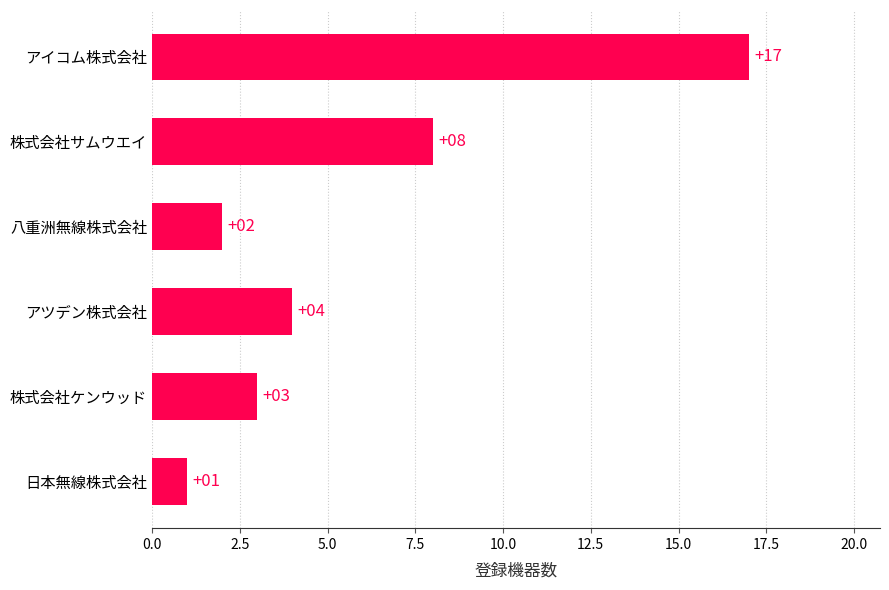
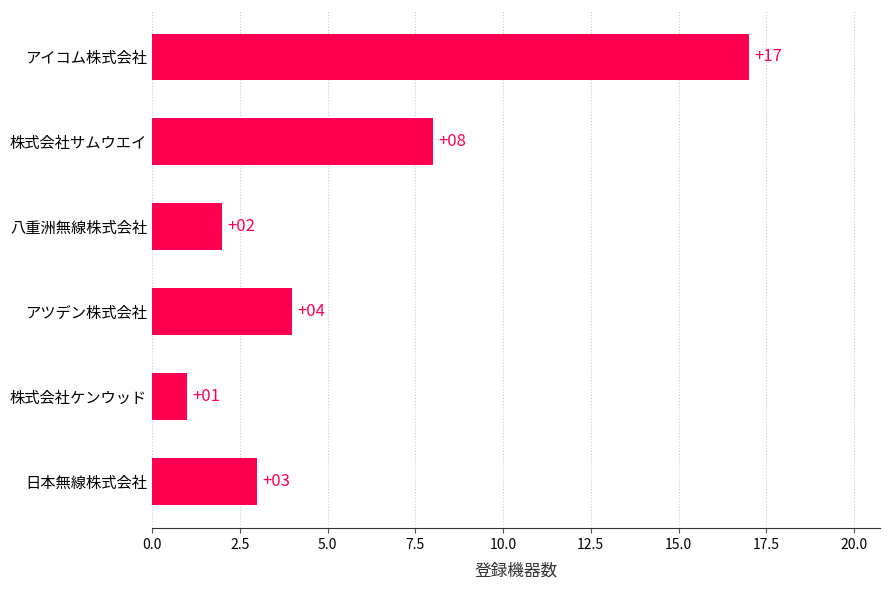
株式会社ケンウッド: +03 -> +01
日本無線株式会社: +01 -> +03
